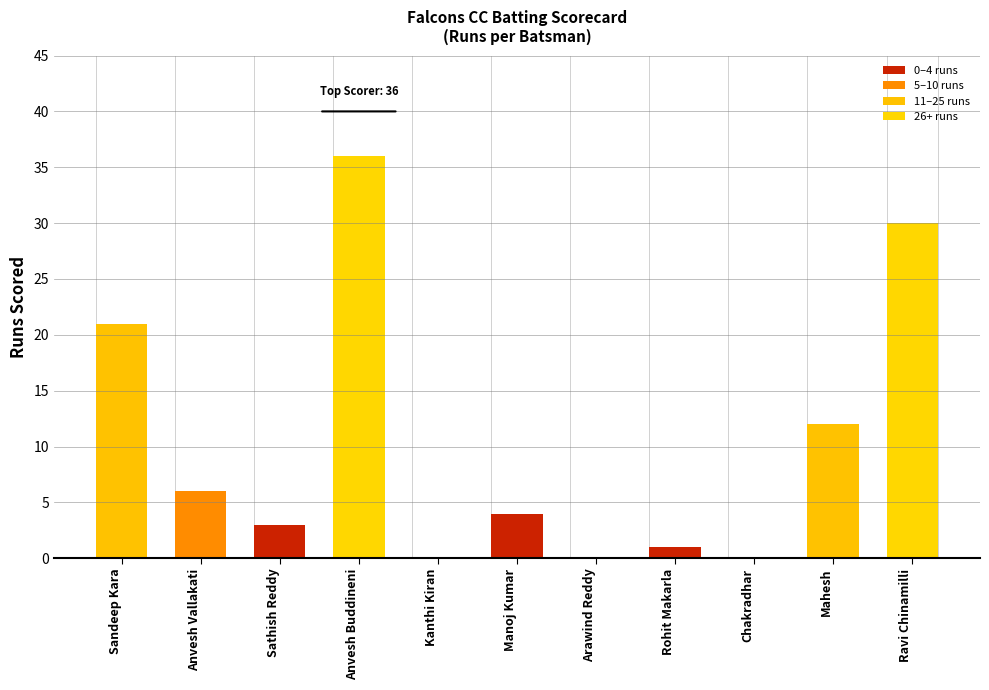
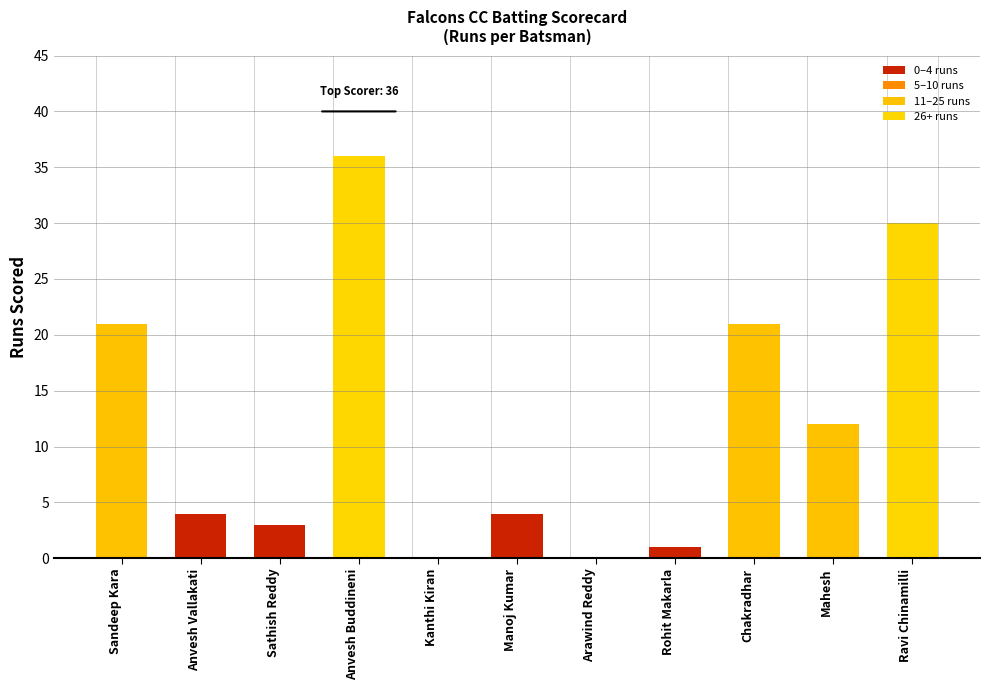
Anvesh Vallakati: 6 -> 4
Chakradhar: 0 -> 21
